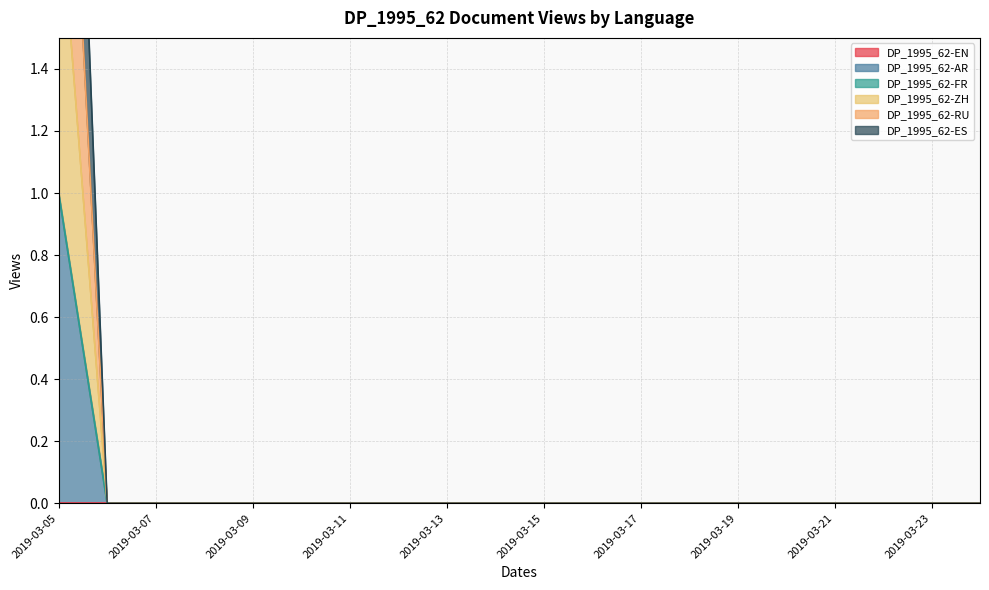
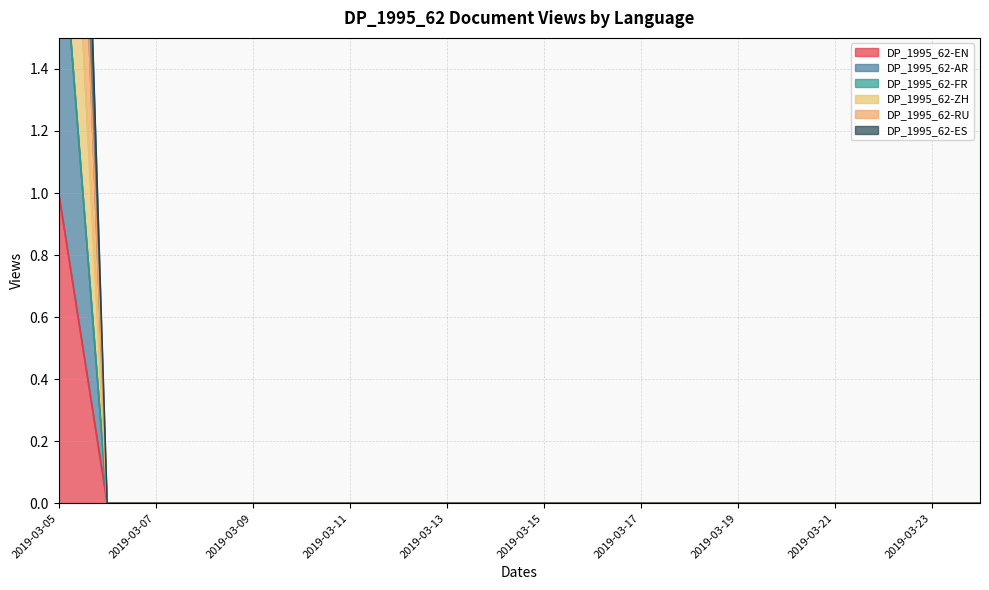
DP_1995_62-EN, 2019-03-05: 0 -> 1
